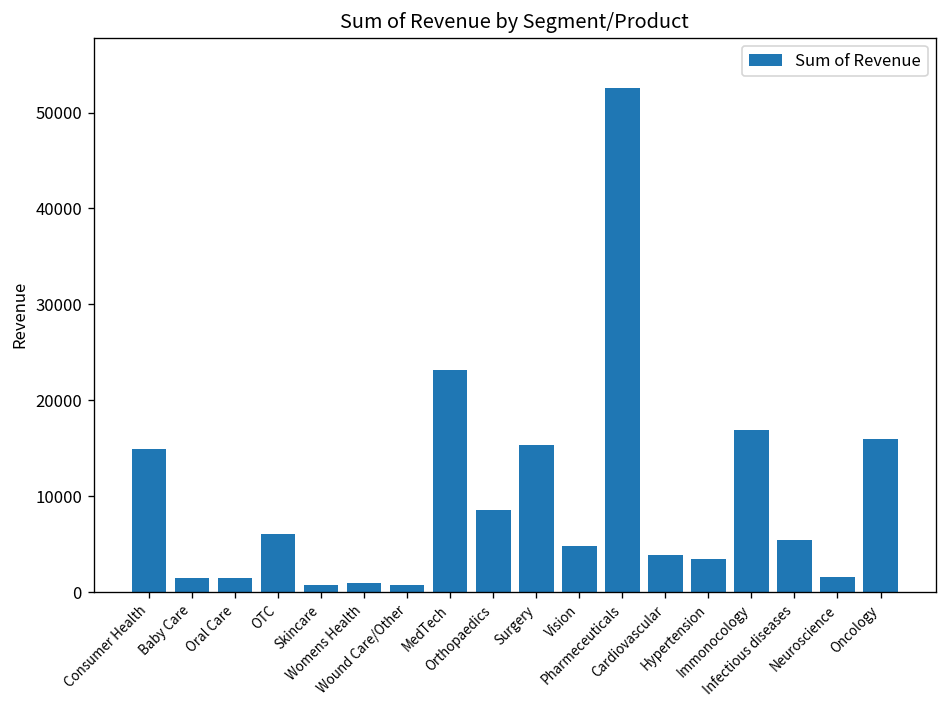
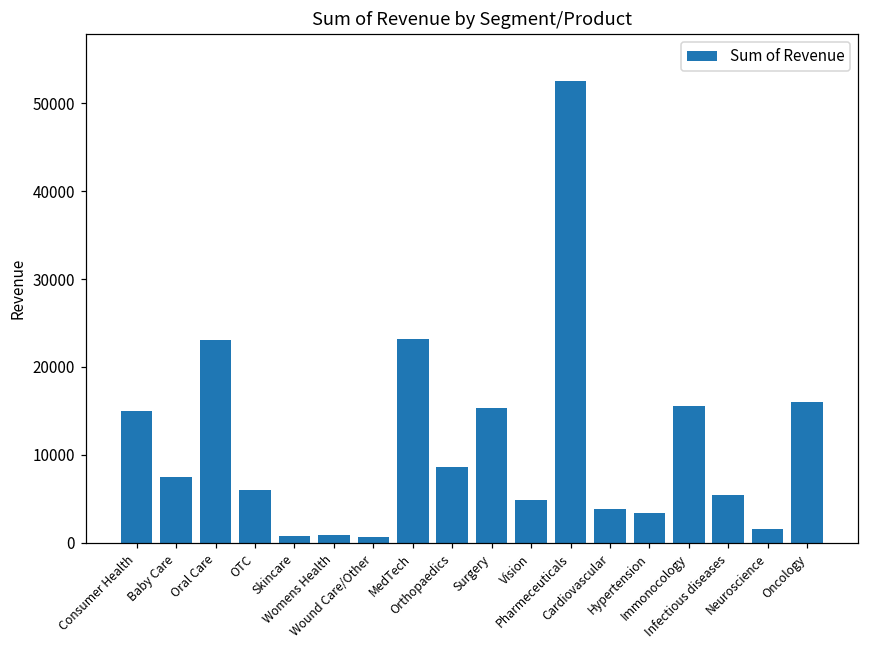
Baby Care: 1000 -> 7000
Oral Care: 2000 -> 23000
Immonocology: 17000 -> 16000
